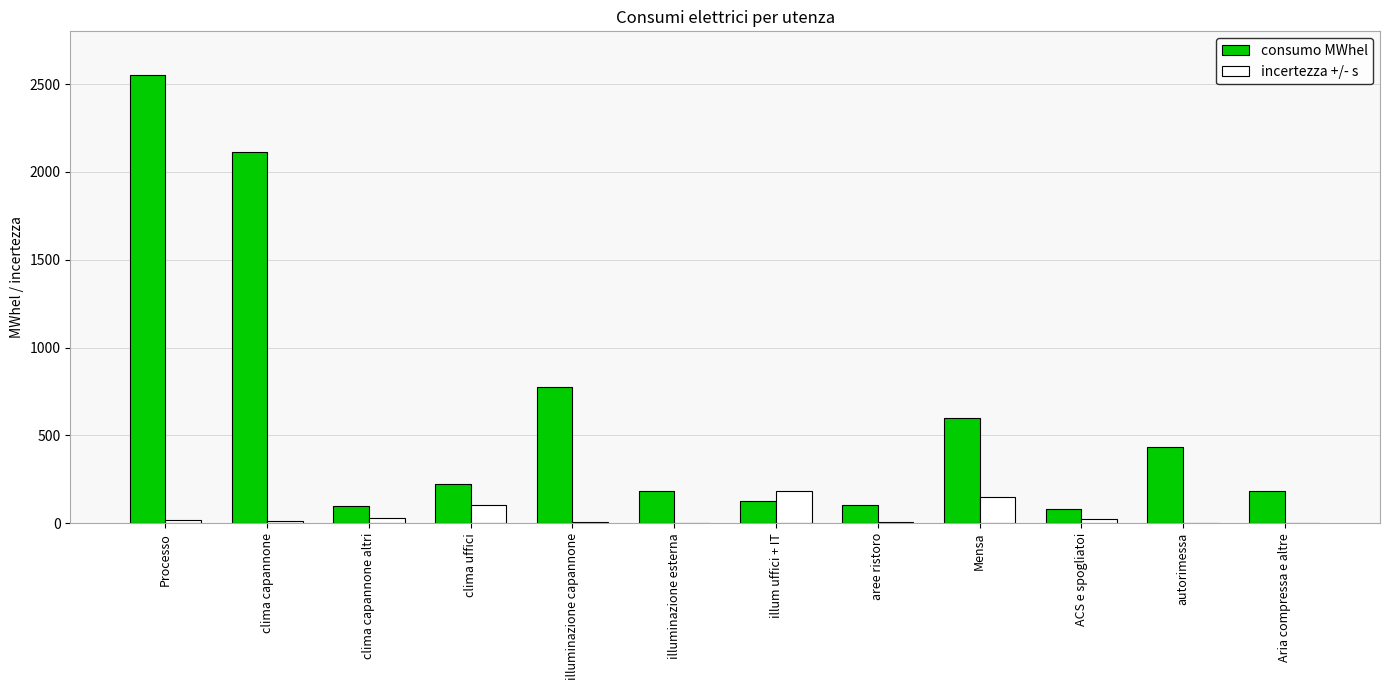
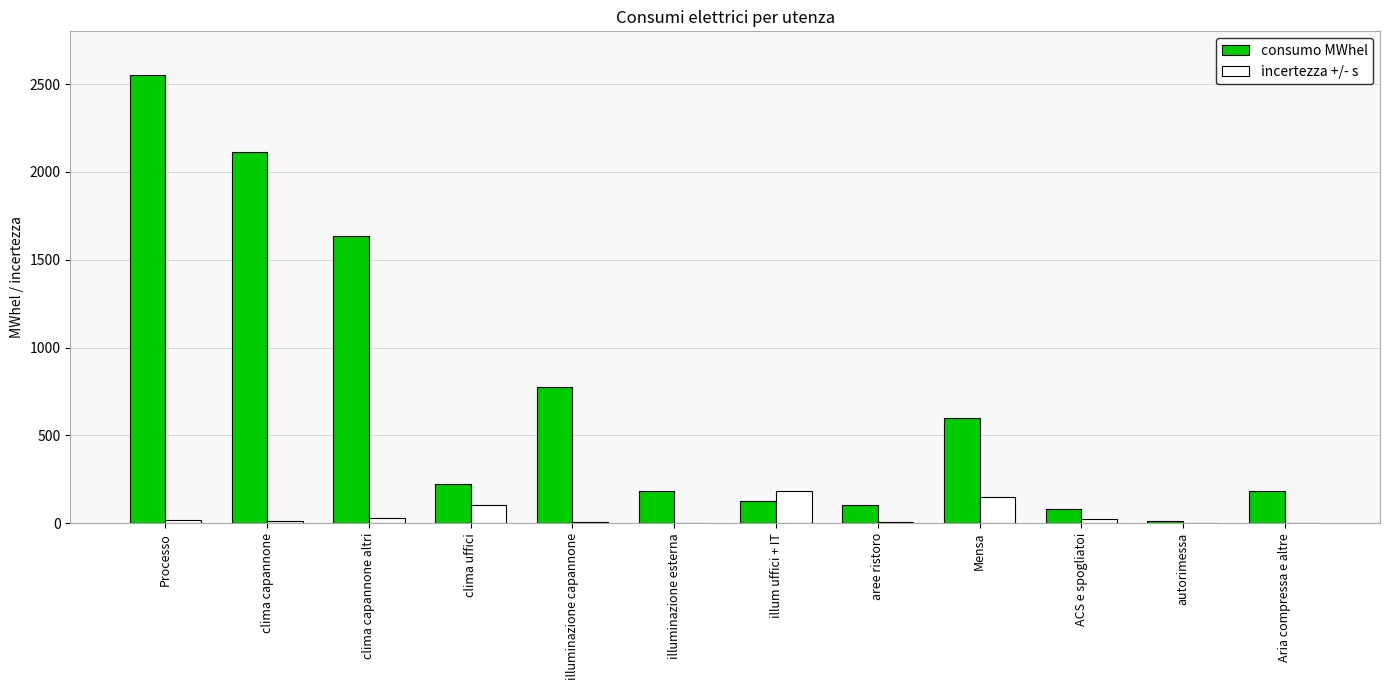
consumo MWhel, clima capannone altri: 100 -> 1630
consumo MWhel, autorimessa: 430 -> 20
